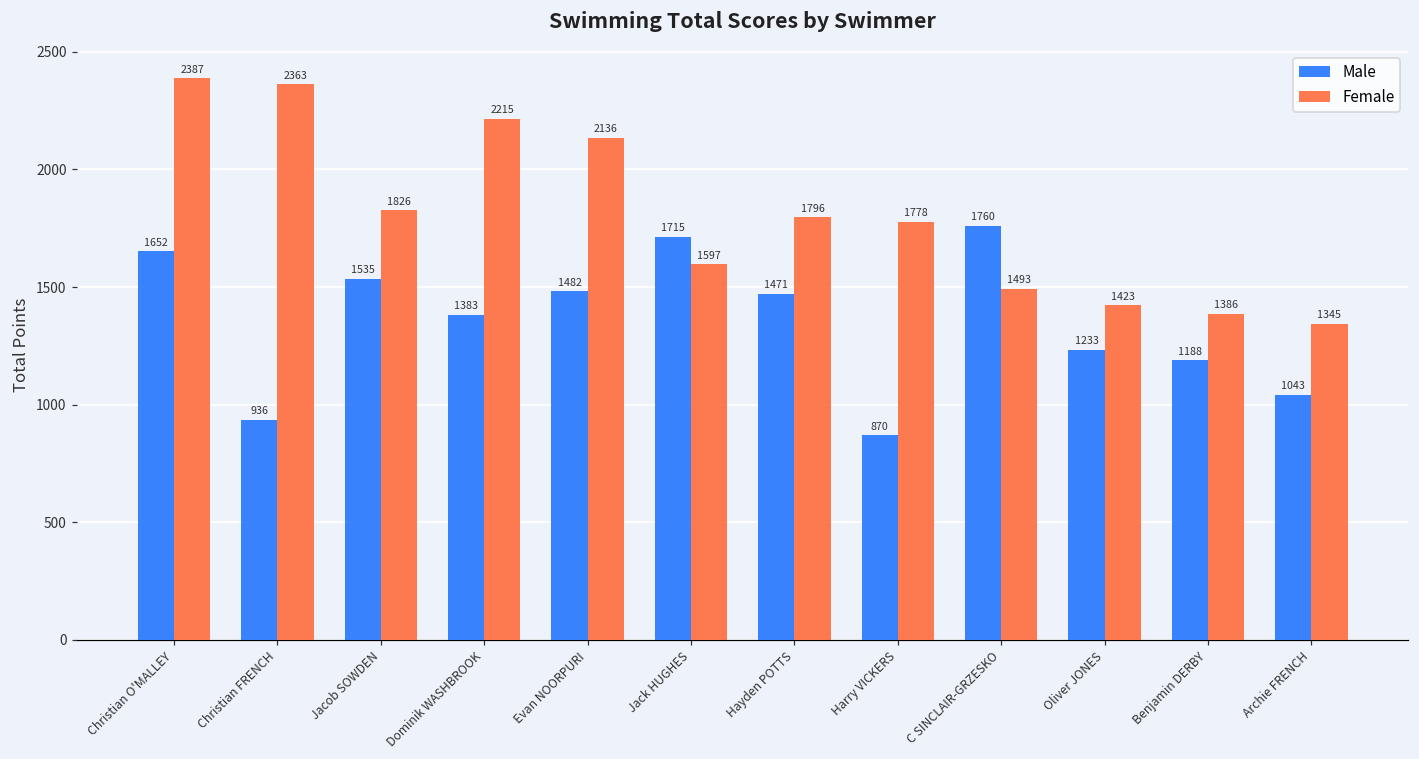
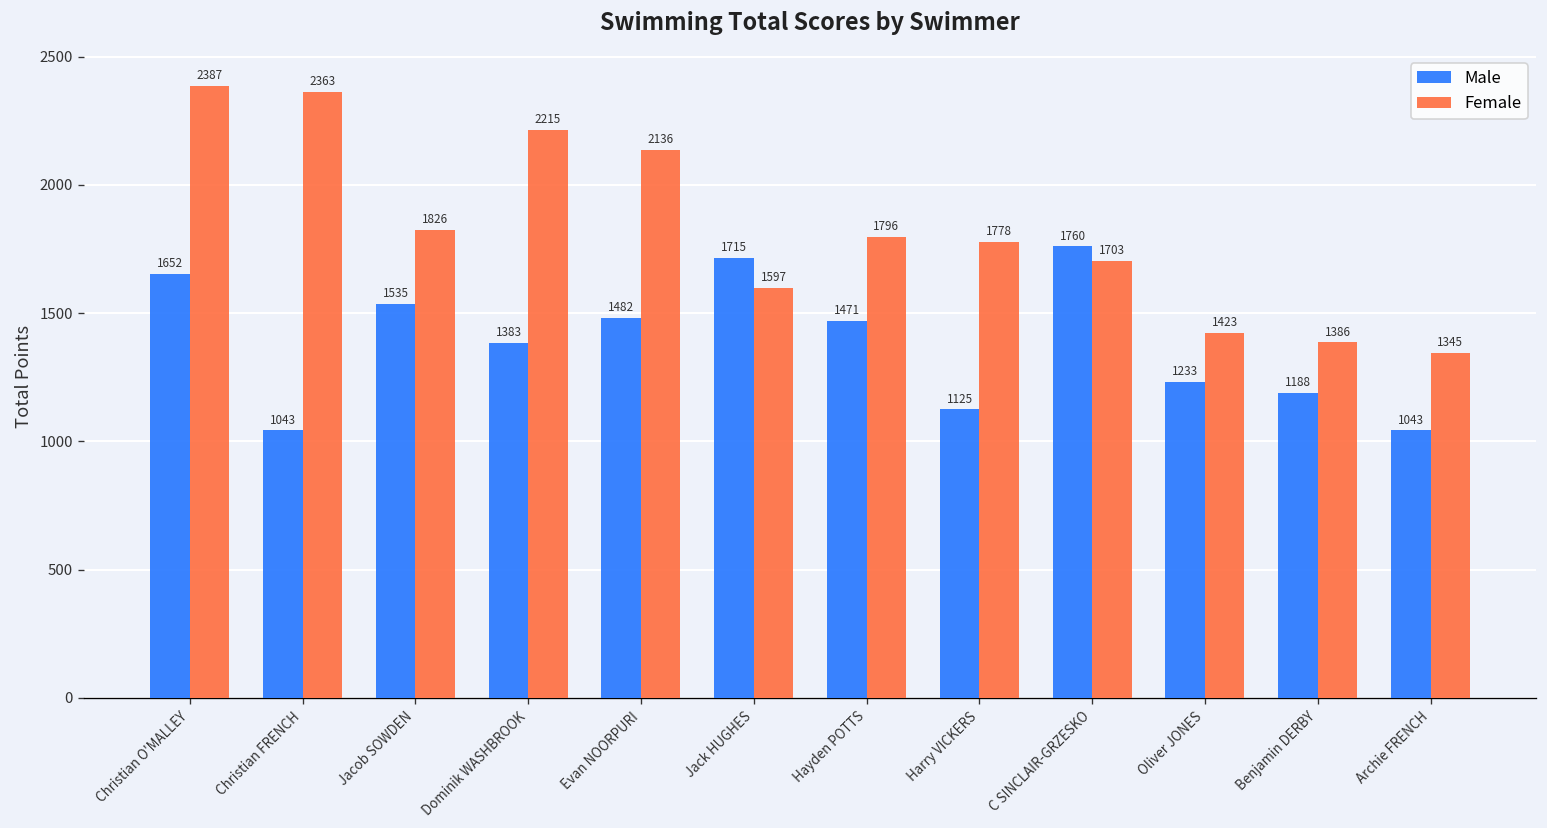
Male, Christian FRENCH: 936 -> 1043
Male, Harry VICKERS: 870 -> 1125
Female, C SINCLAIR-GRZESKO: 1493 -> 1703
